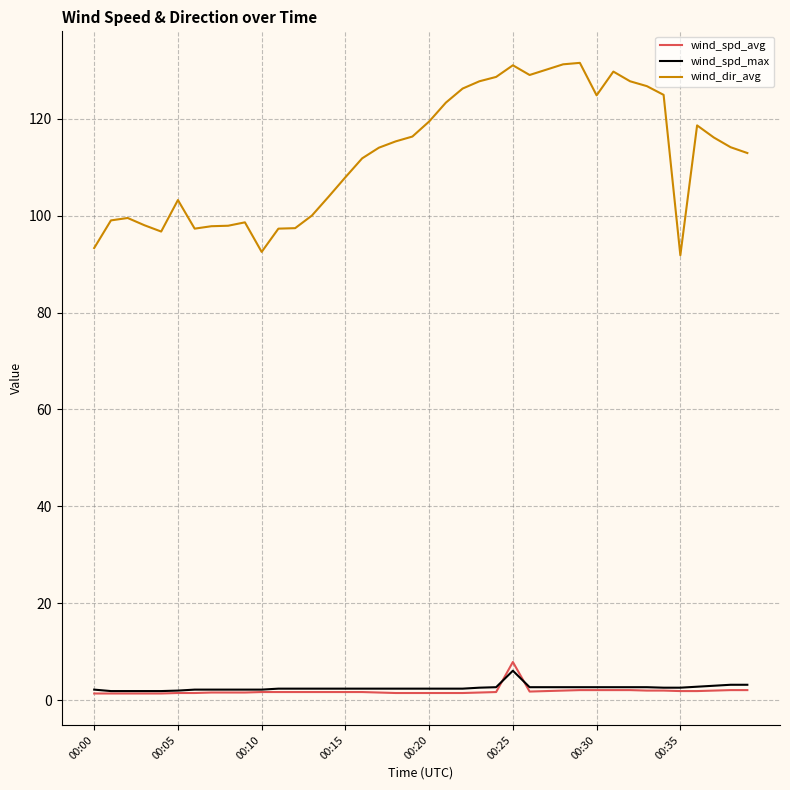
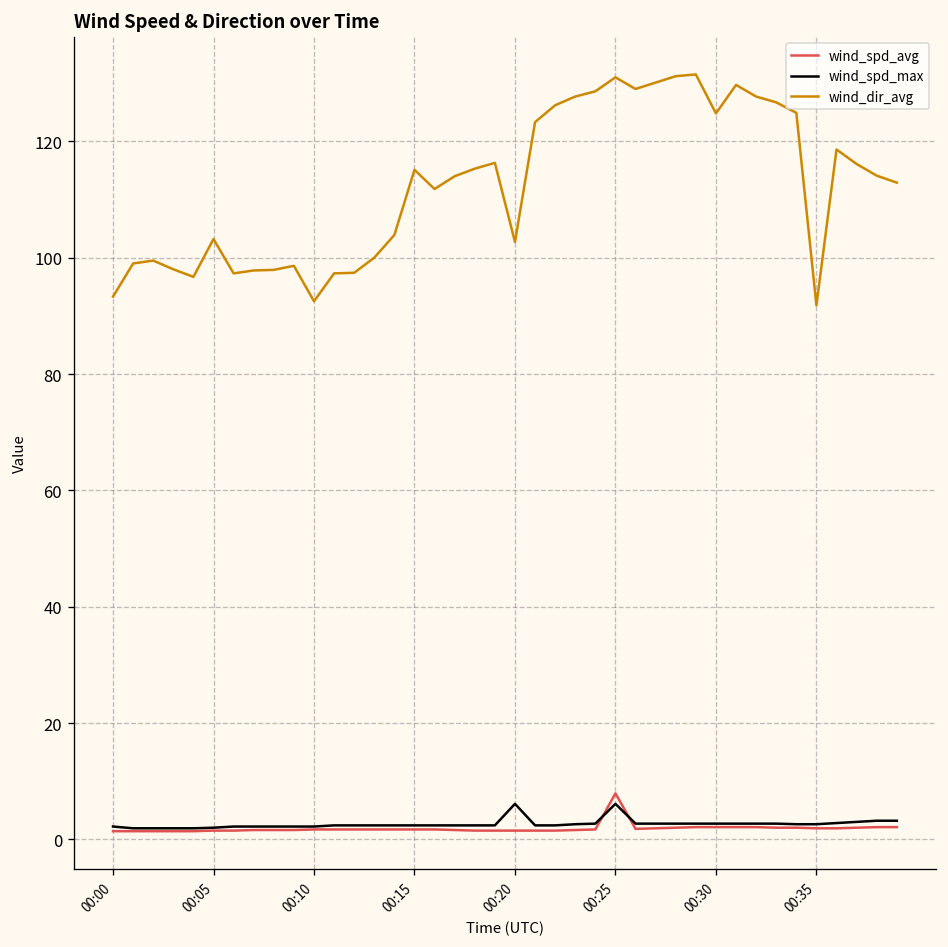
wind_dir_avg, 00:15: 108 -> 115
wind_spd_max, 00:20: 2 -> 6
wind_dir_avg, 00:20: 119 -> 103
